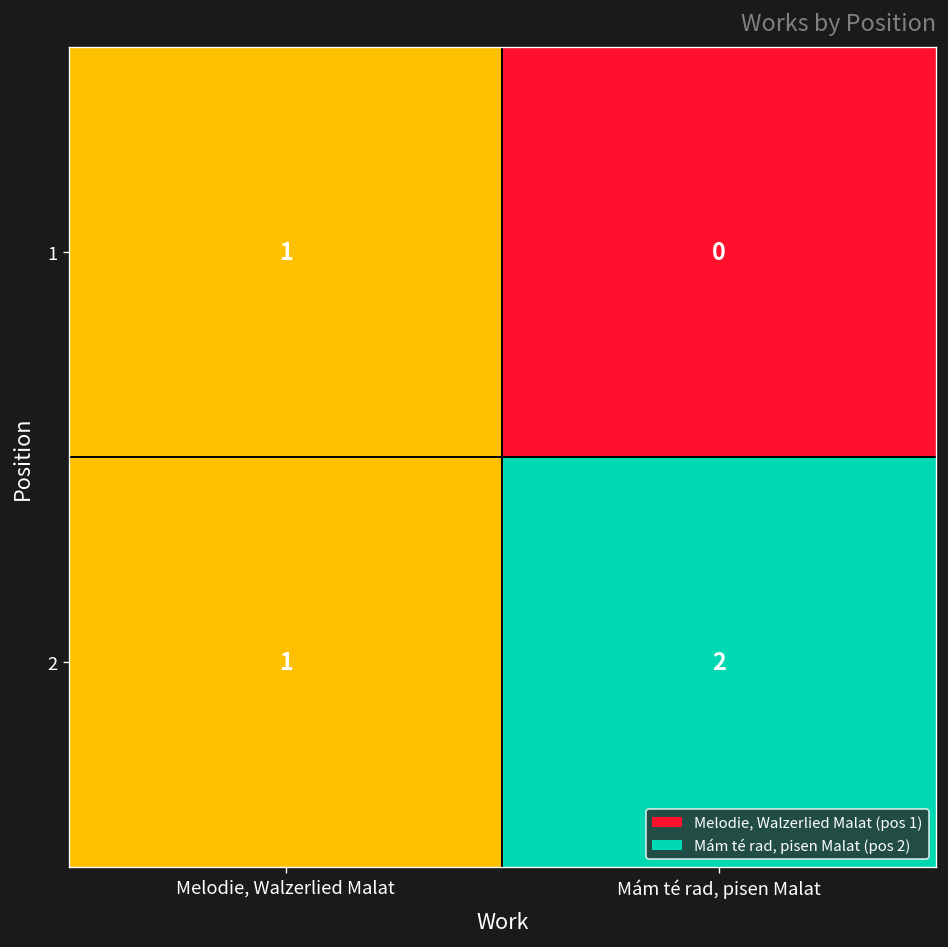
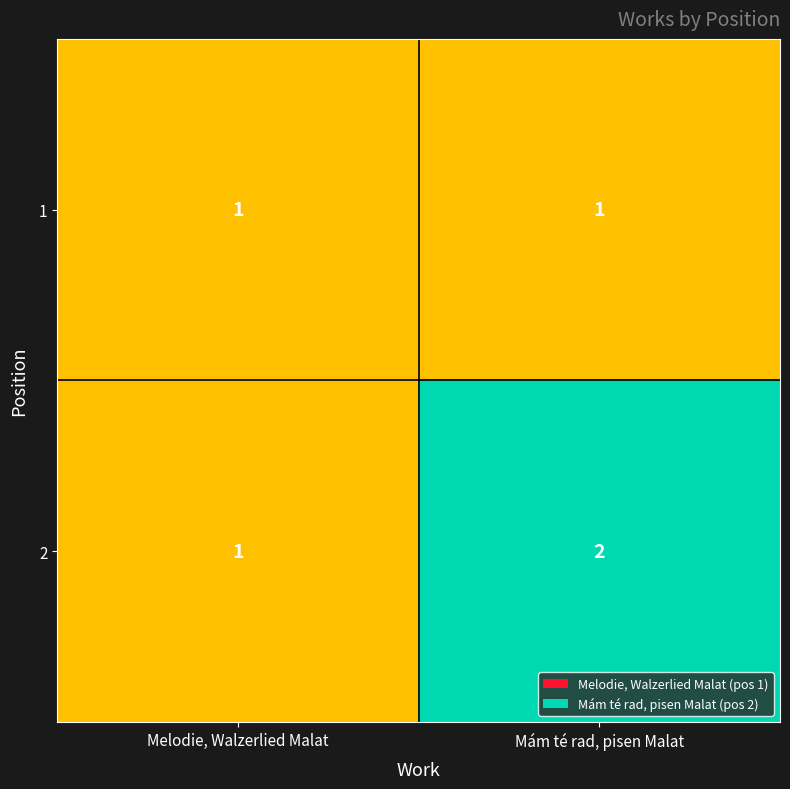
1, Mám té rad, pisen Malat: 0 -> 1
